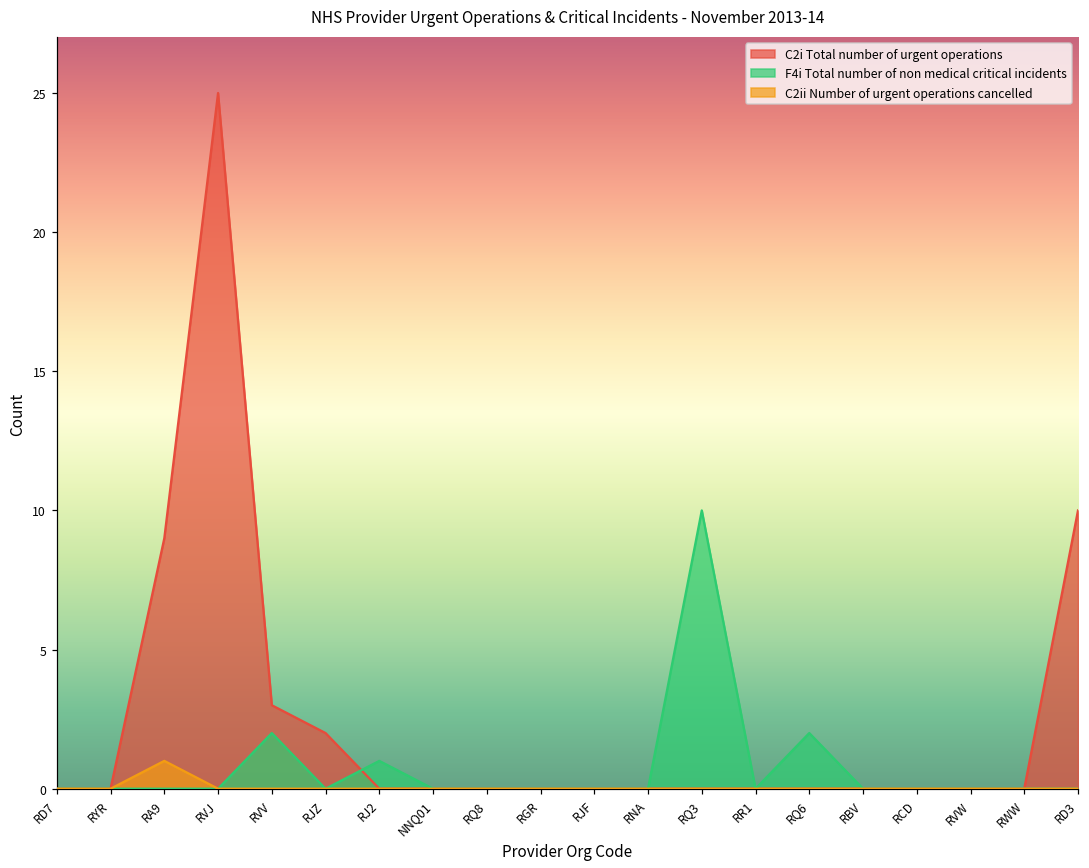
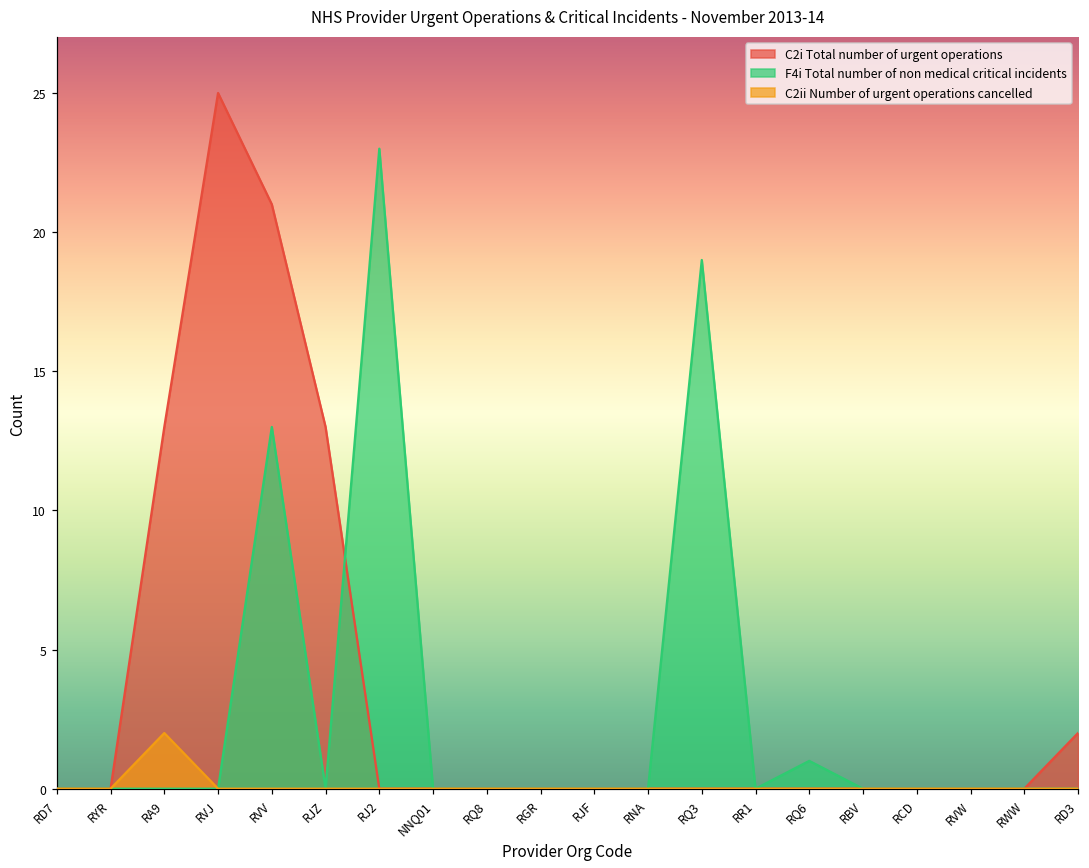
C2i Total number of urgent operations, RA9: 9 -> 13
C2ii Number of urgent operations cancelled, RA9: 1 -> 2
C2i Total number of urgent operations, RVV: 3 -> 21
F4i Total number of non medical critical incidents, RVV: 2 -> 13
C2i Total number of urgent operations, RJZ: 2 -> 13
F4i Total number of non medical critical incidents, RJ2: 1 -> 23
F4i Total number of non medical critical incidents, RQ3: 10 -> 19
F4i Total number of non medical critical incidents, RQ6: 2 -> 1
C2i Total number of urgent operations, RD3: 10 -> 2
